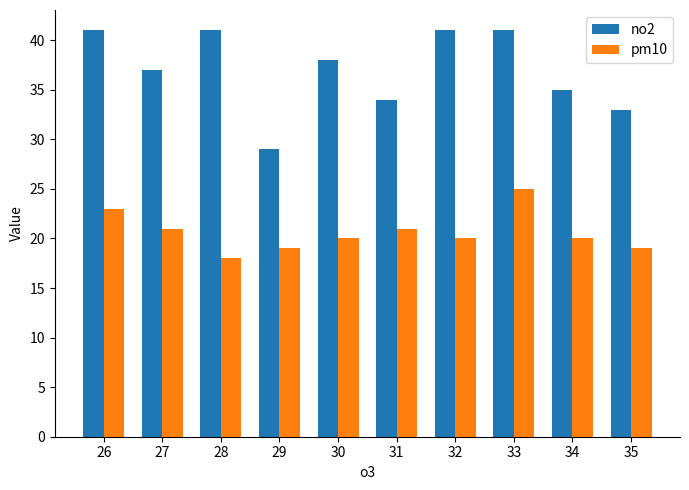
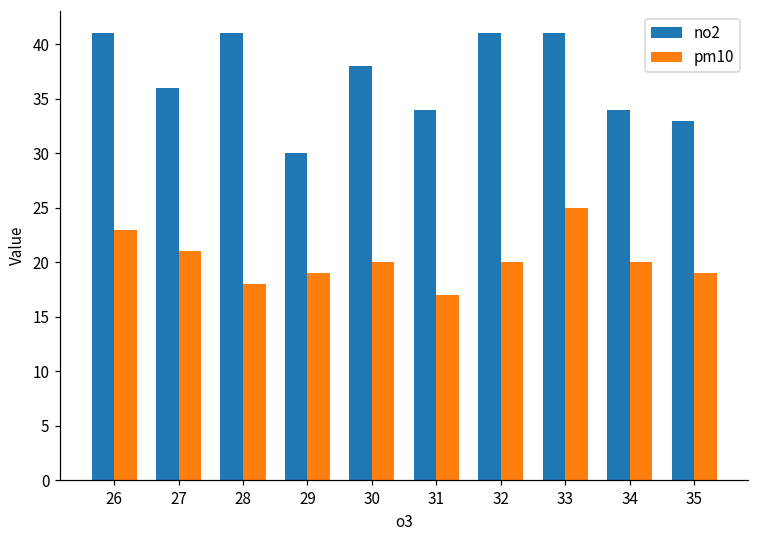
no2, 27: 37 -> 36
no2, 29: 29 -> 30
pm10, 31: 21 -> 17
no2, 34: 35 -> 34
